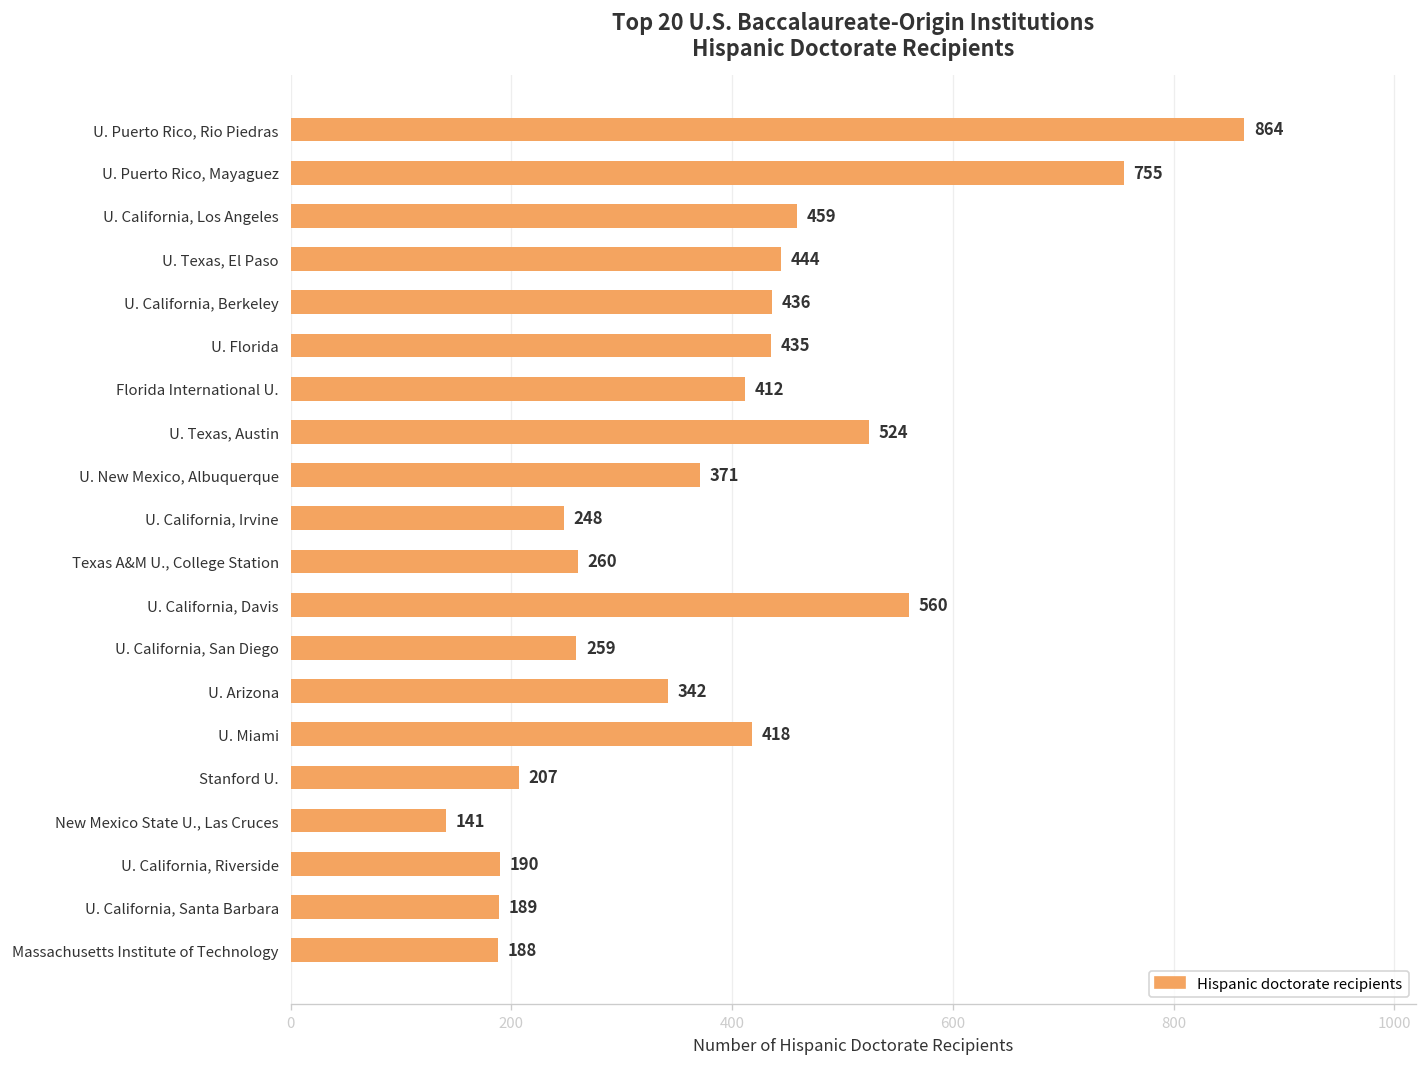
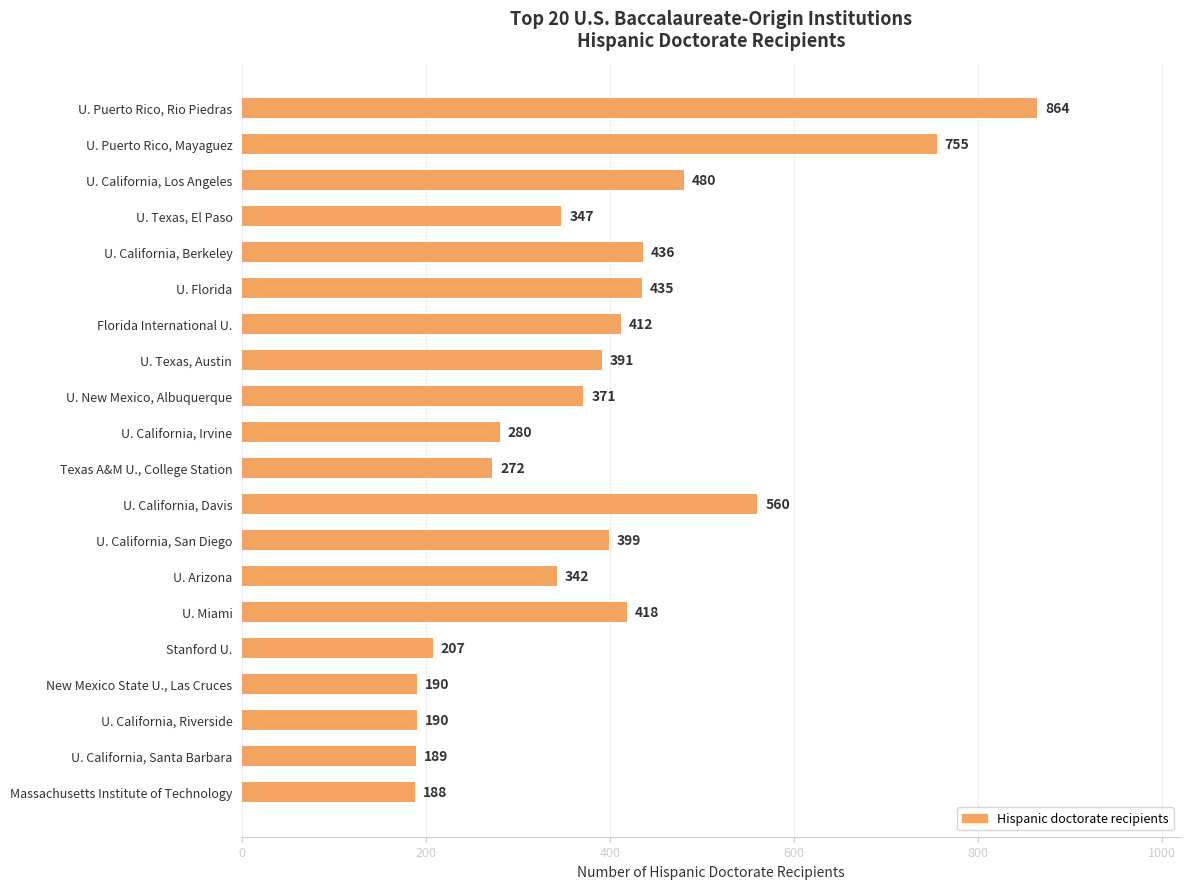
U. California, Los Angeles: 459 -> 480
U. Texas, El Paso: 444 -> 347
U. Texas, Austin: 524 -> 391
U. California, Irvine: 248 -> 280
Texas A&M U., College Station: 260 -> 272
U. California, San Diego: 259 -> 399
New Mexico State U., Las Cruces: 141 -> 190
